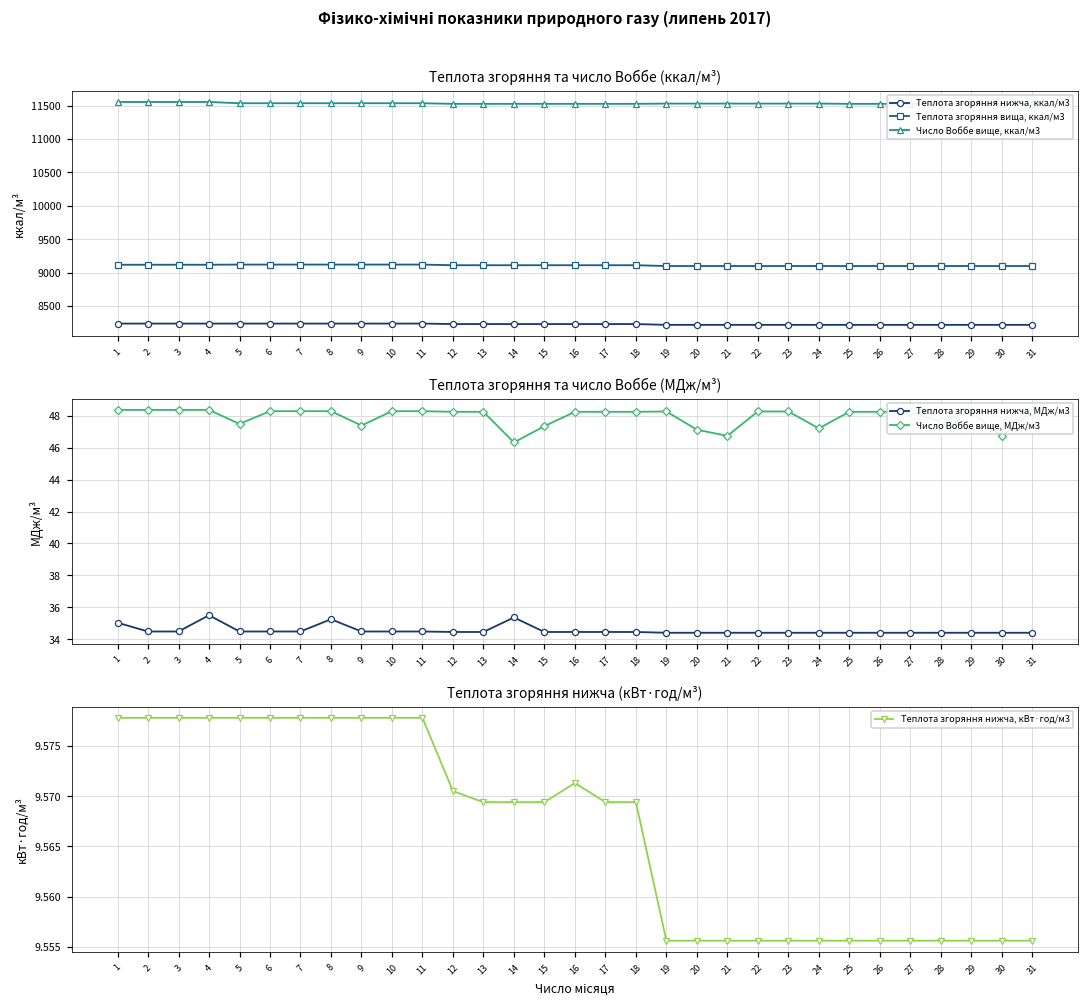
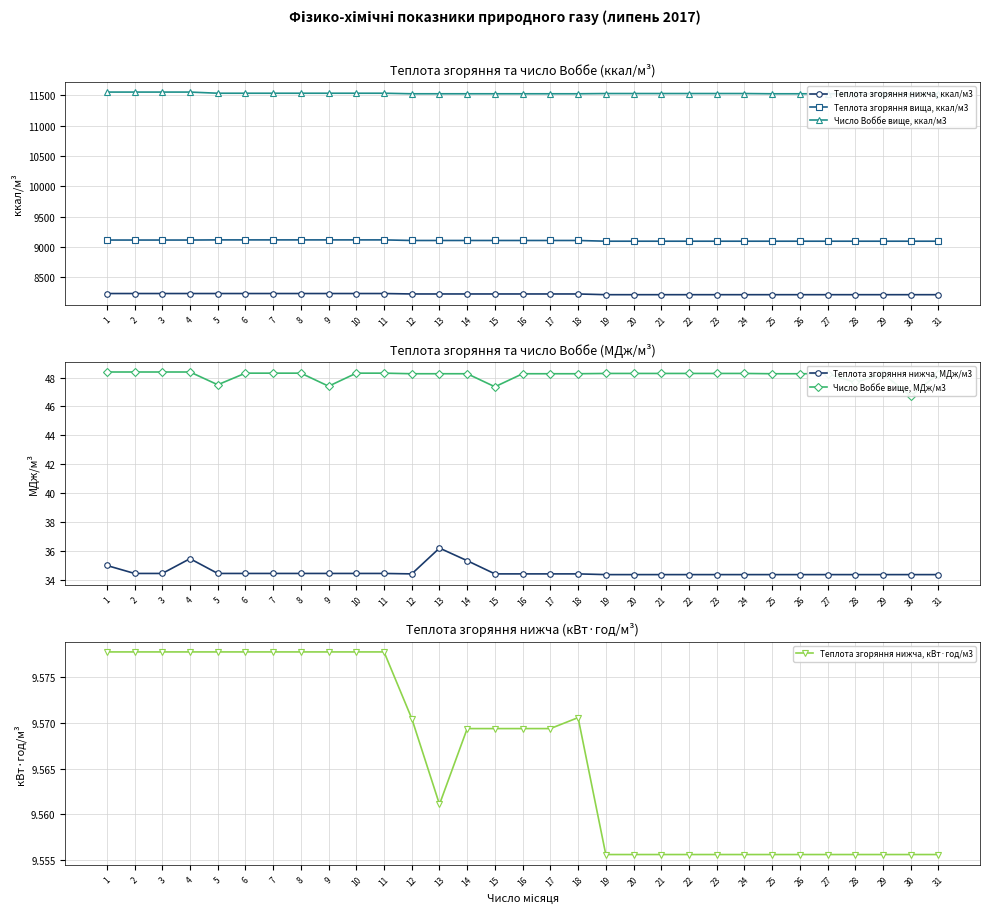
Теплота згоряння та число Воббе (МДж/м³), Теплота згоряння нижча, МДж/м3, 8: 35.3 -> 34.5
Теплота згоряння та число Воббе (МДж/м³), Теплота згоряння нижча, МДж/м3, 13: 34.5 -> 36.2
Теплота згоряння та число Воббе (МДж/м³), Число Воббе вище, МДж/м3, 14: 46.3 -> 48.3
Теплота згоряння та число Воббе (МДж/м³), Число Воббе вище, МДж/м3, 20: 47.1 -> 48.3
Теплота згоряння та число Воббе (МДж/м³), Число Воббе вище, МДж/м3, 21: 46.8 -> 48.3
Теплота згоряння та число Воббе (МДж/м³), Число Воббе вище, МДж/м3, 24: 47.2 -> 48.3
Теплота згоряння нижча (кВт·год/м³), 13: 9.569 -> 9.561
Теплота згоряння нижча (кВт·год/м³), 16: 9.571 -> 9.569
Теплота згоряння нижча (кВт·год/м³), 18: 9.569 -> 9.571
